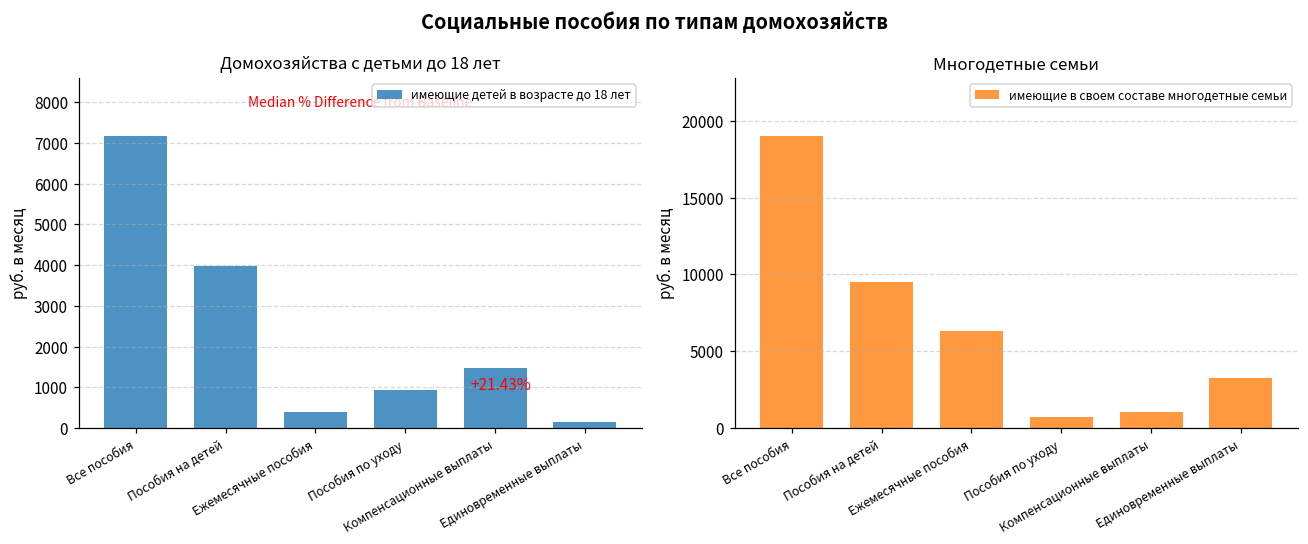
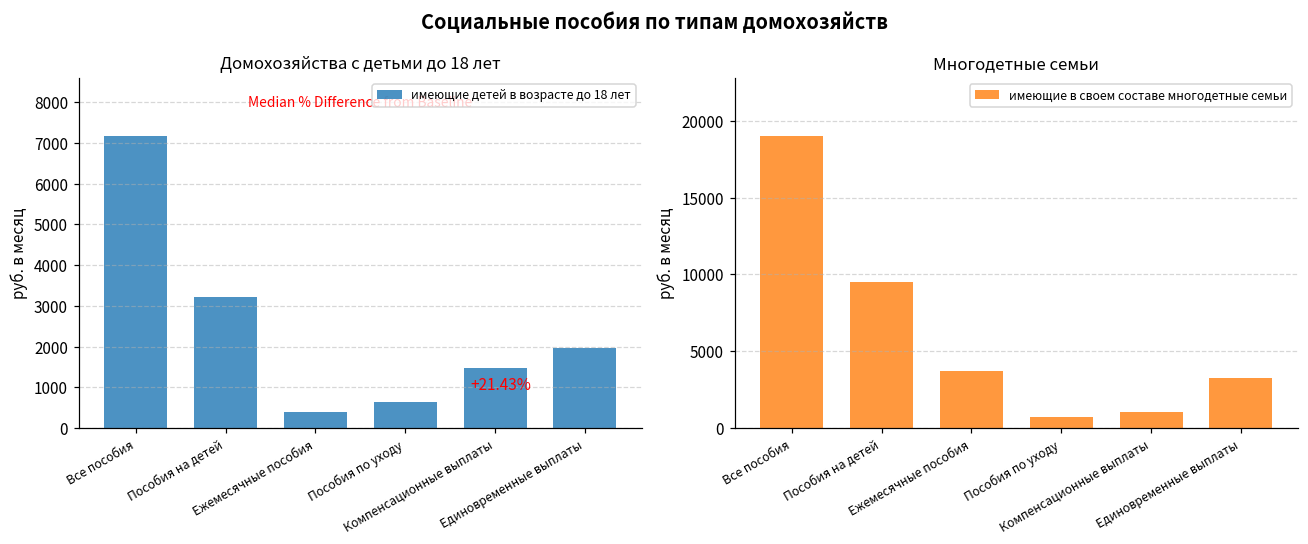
Домохозяйства с детьми до 18 лет, Пособия на детей: 4000 -> 3200
Домохозяйства с детьми до 18 лет, Пособия по уходу: 900 -> 600
Домохозяйства с детьми до 18 лет, Единовременные выплаты: 100 -> 2000
Многодетные семьи, Ежемесячные пособия: 6300 -> 3700
